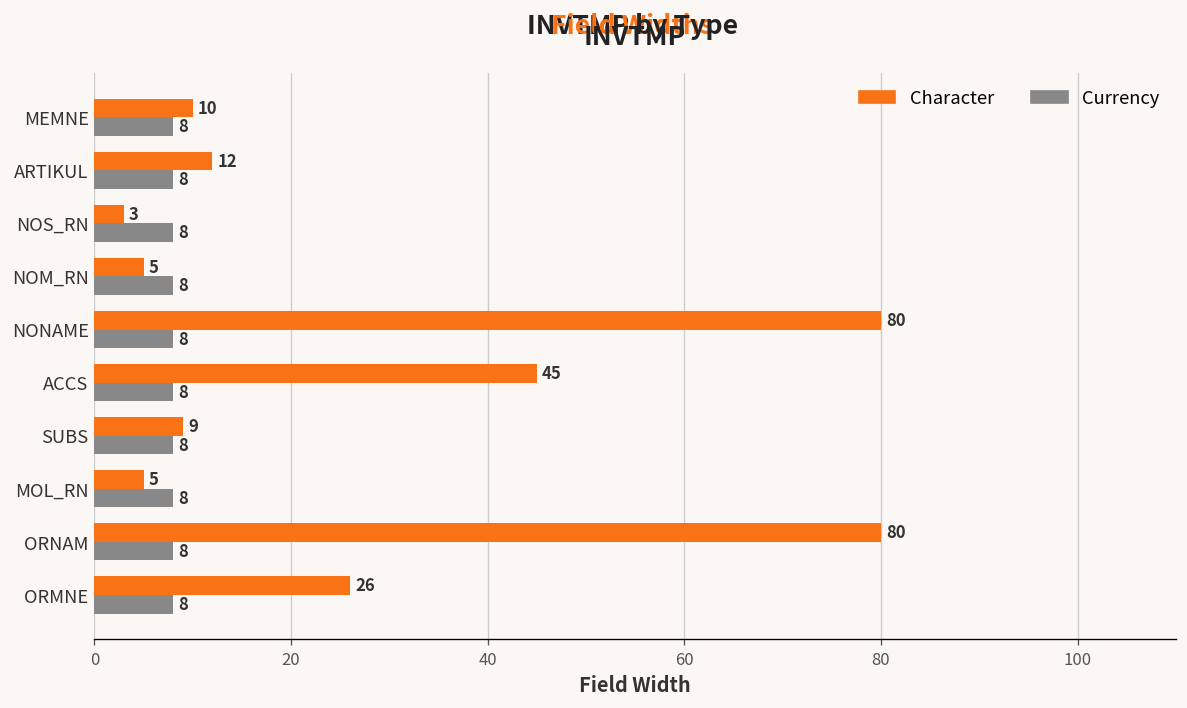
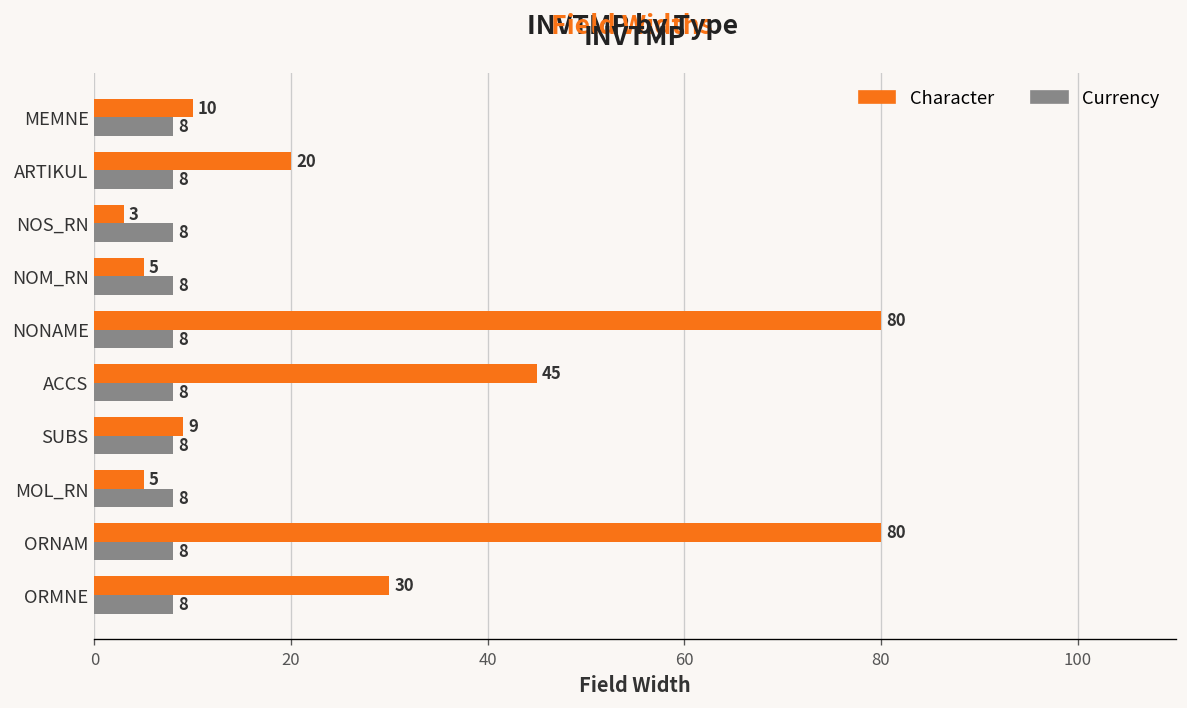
Character, ARTIKUL: 12 -> 20
Character, ORMNE: 26 -> 30
